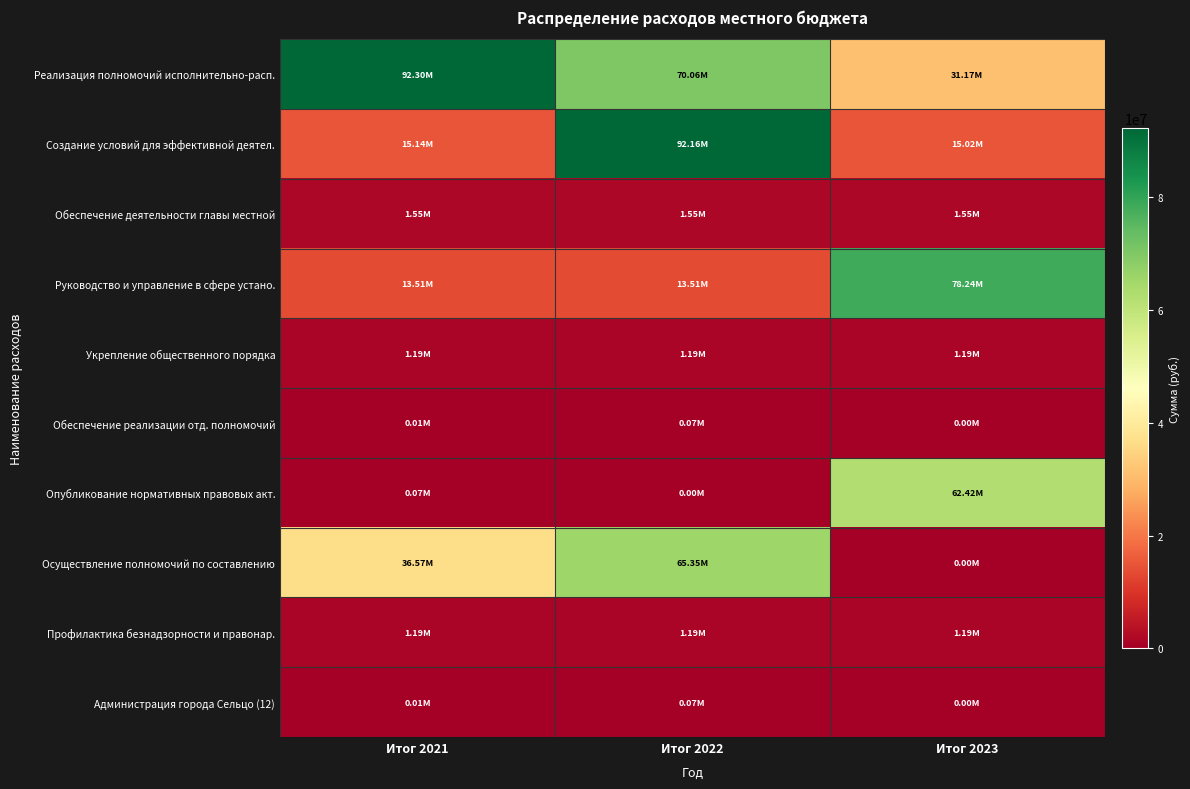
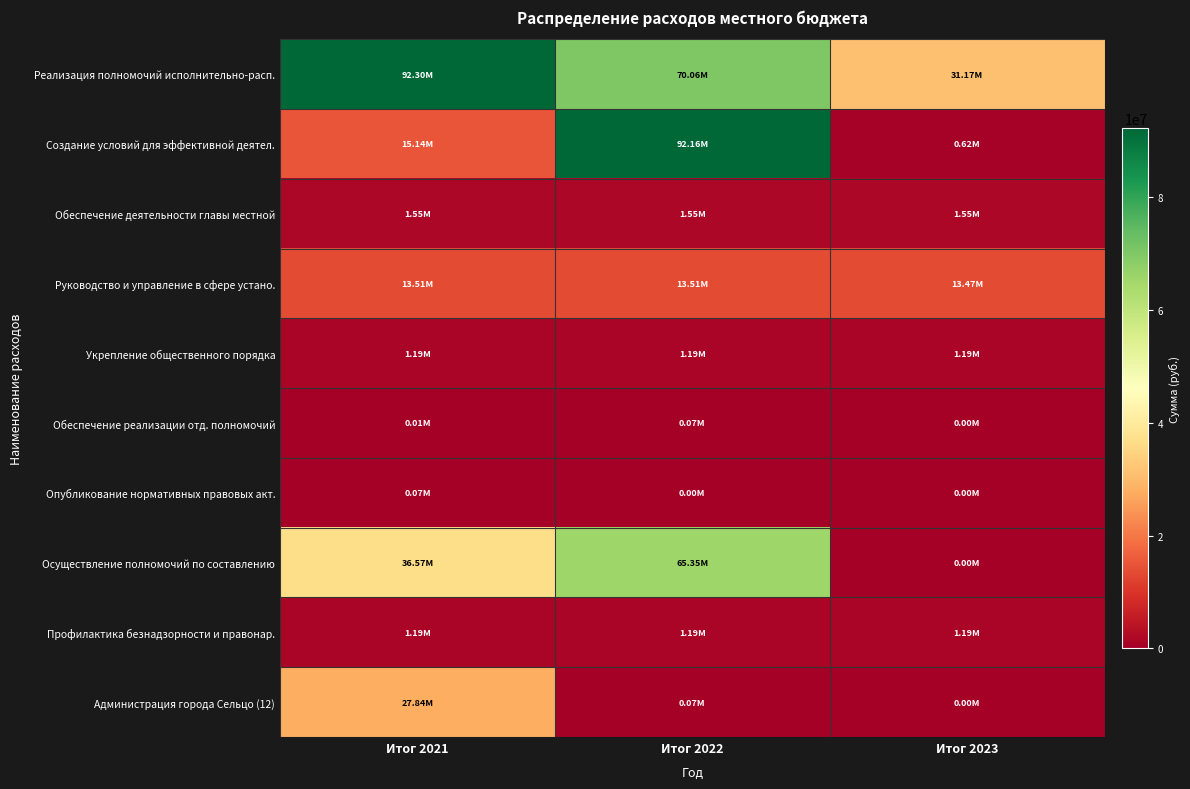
Создание условий для эффективной деятел., Итог 2023: 15.02М -> 0.62М
Руководство и управление в сфере устано., Итог 2023: 78.24М -> 13.47М
Опубликование нормативных правовых акт., Итог 2023: 62.42М -> 0.00М
Администрация города Сельцо (12), Итог 2021: 0.01М -> 27.84М
